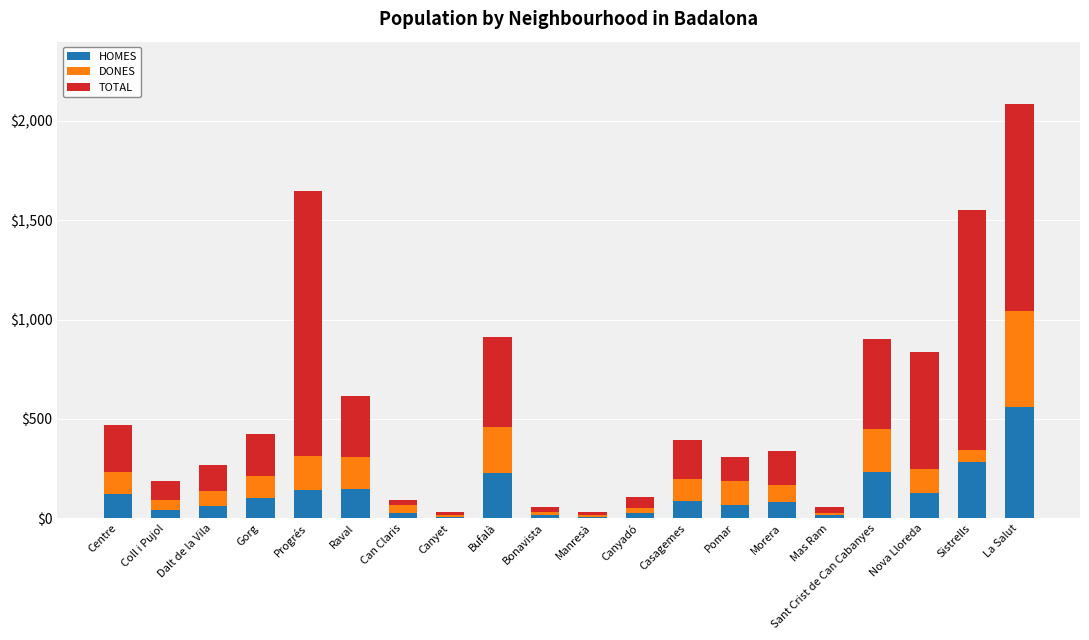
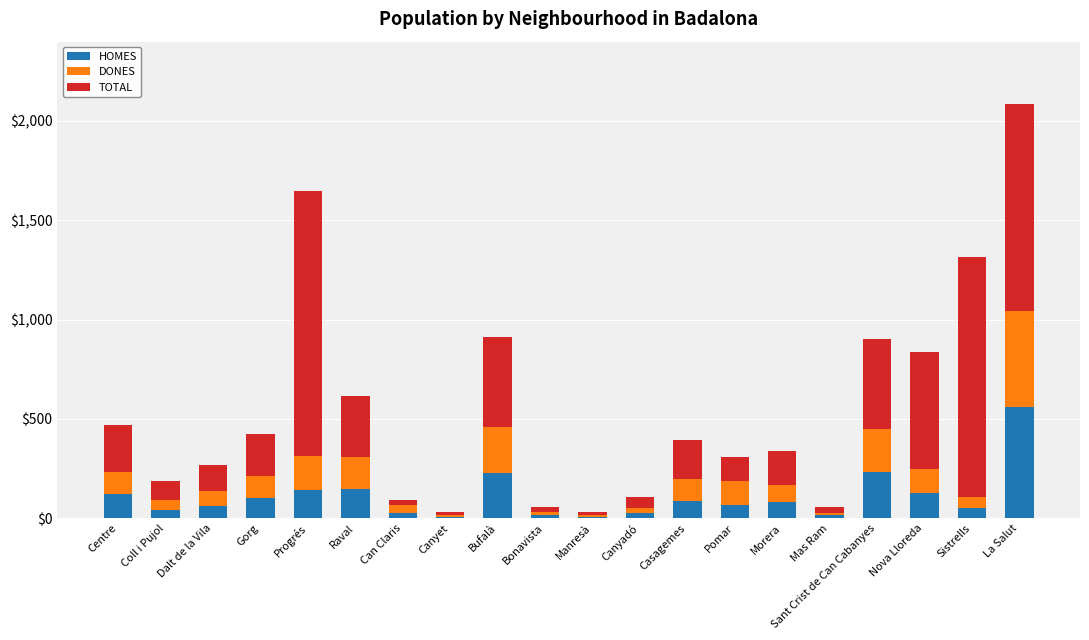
HOMES, Sistrells: $290 -> $50
